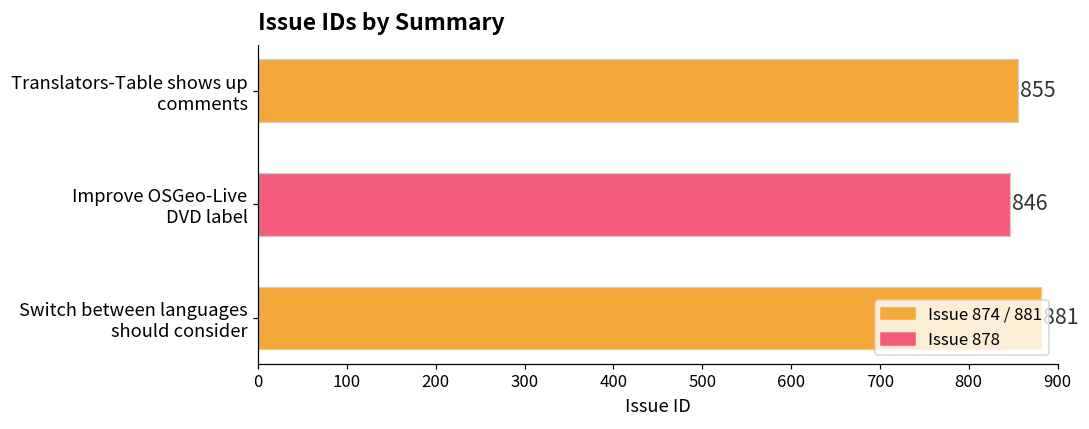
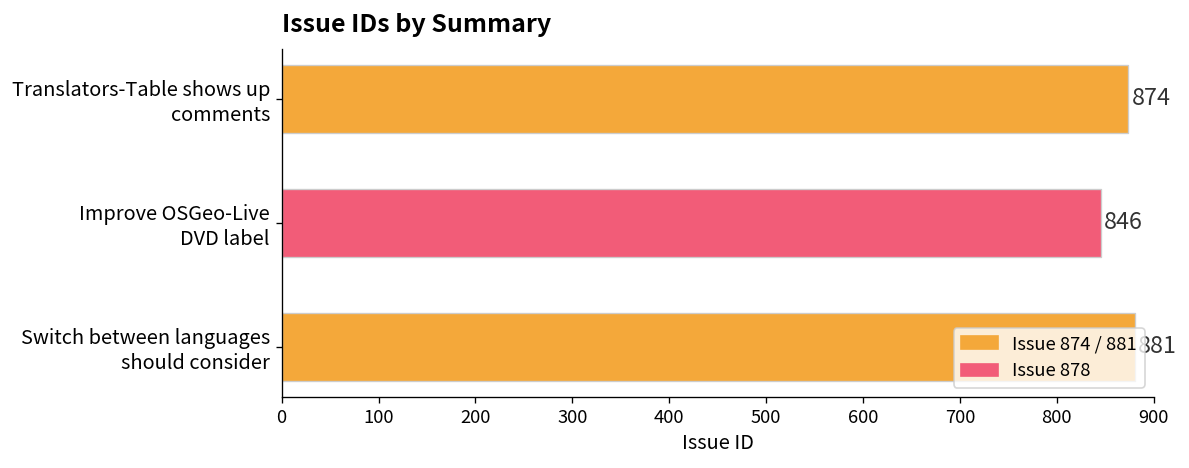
Translators-Table shows up comments: 855 -> 874
